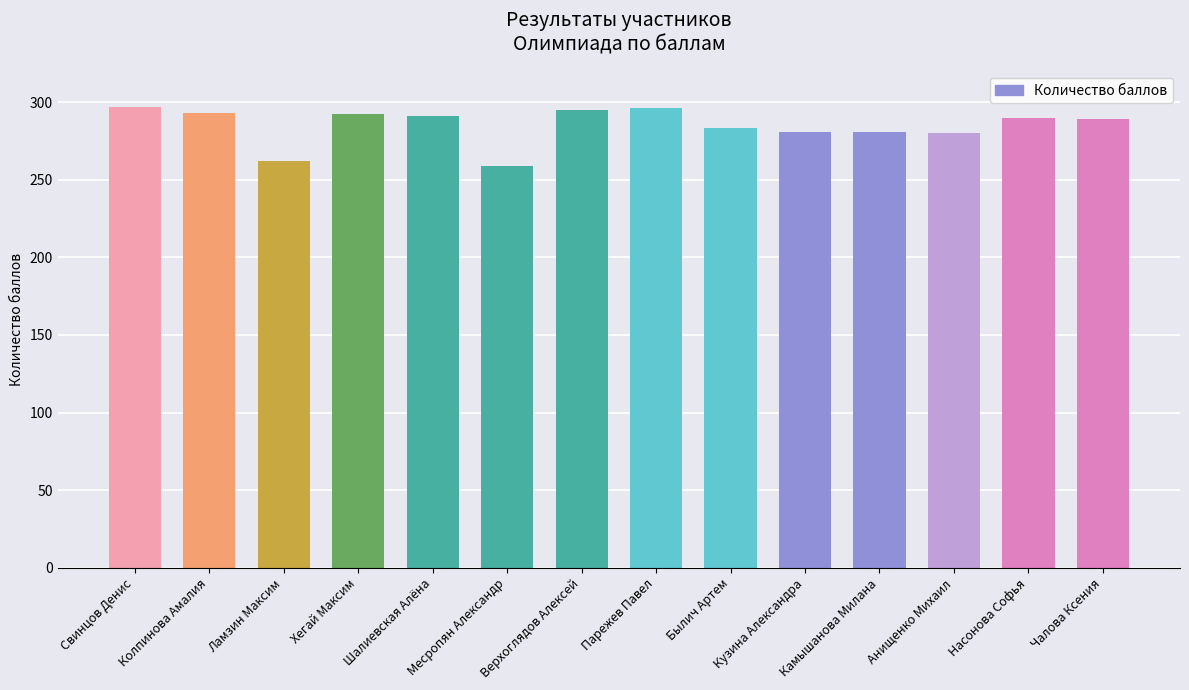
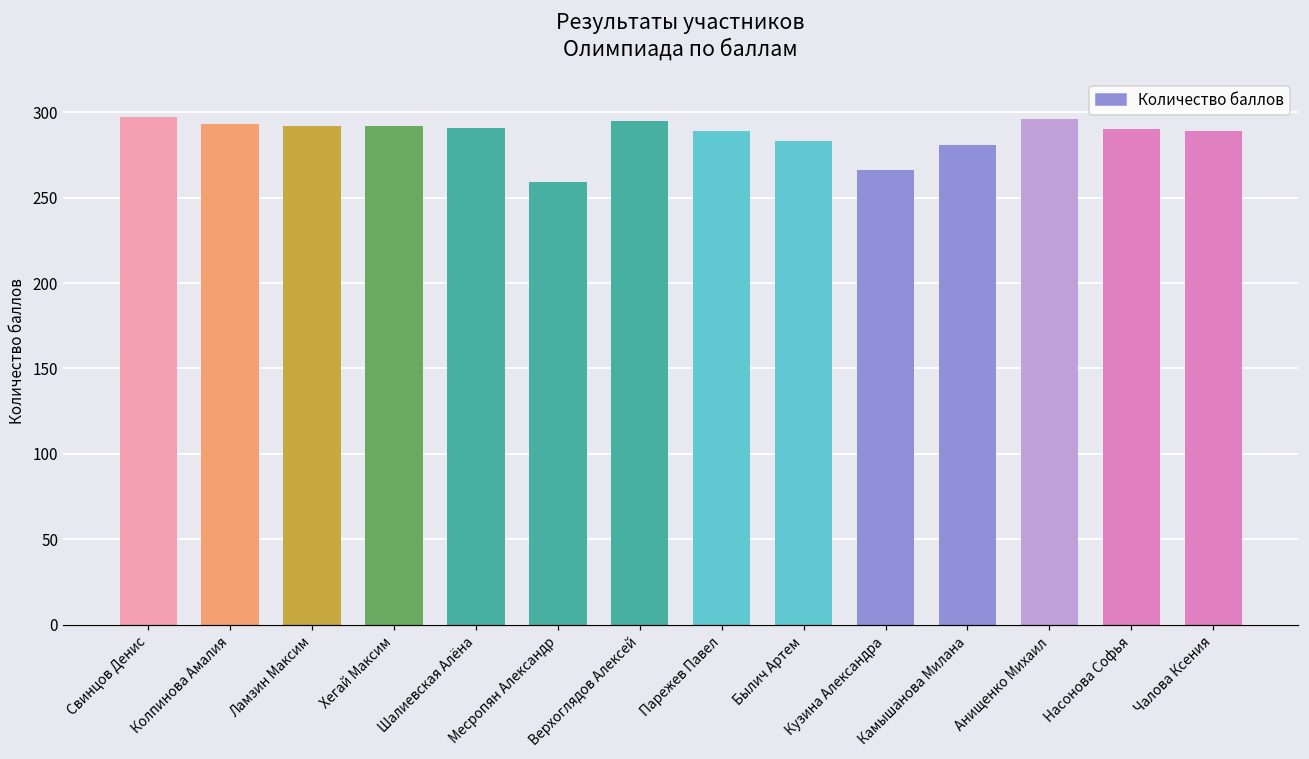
Ламзин Максим: 262 -> 292
Парежев Павел: 296 -> 289
Кузина Александра: 281 -> 266
Анищенко Михаил: 280 -> 296
